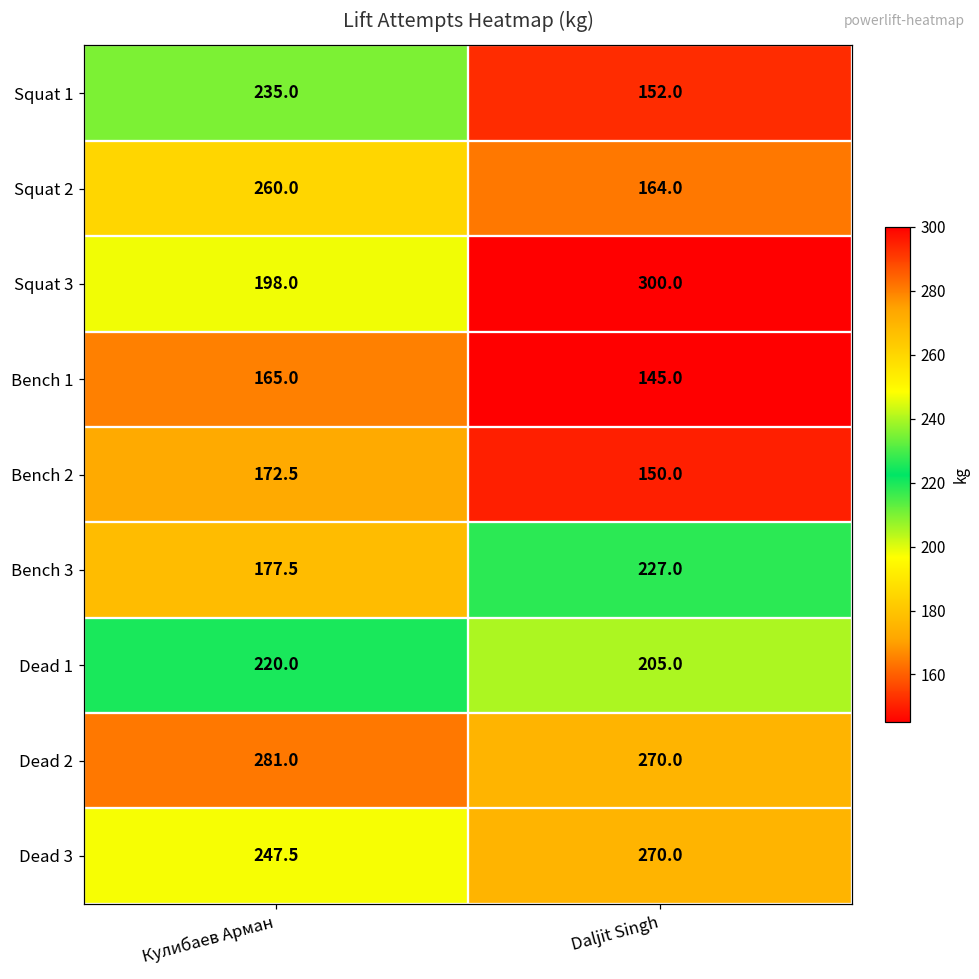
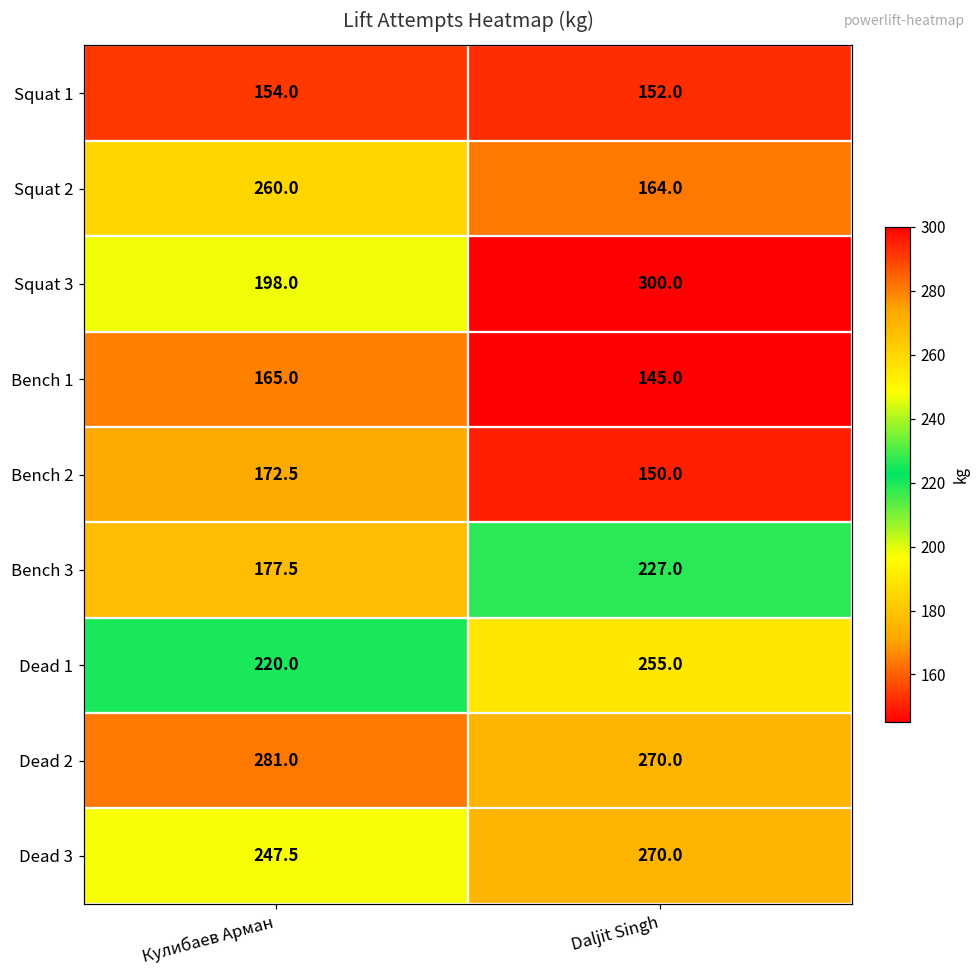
Squat 1, Кулибаев Арман: 235.0 -> 154.0
Dead 1, Daljit Singh: 205.0 -> 255.0
